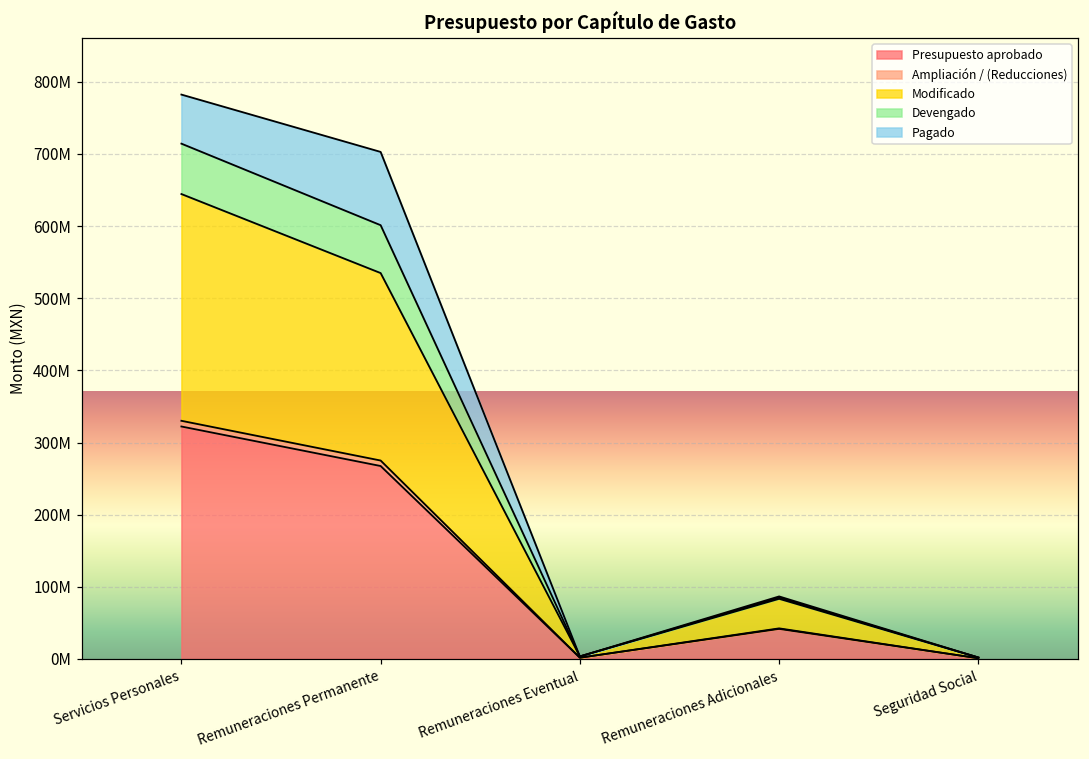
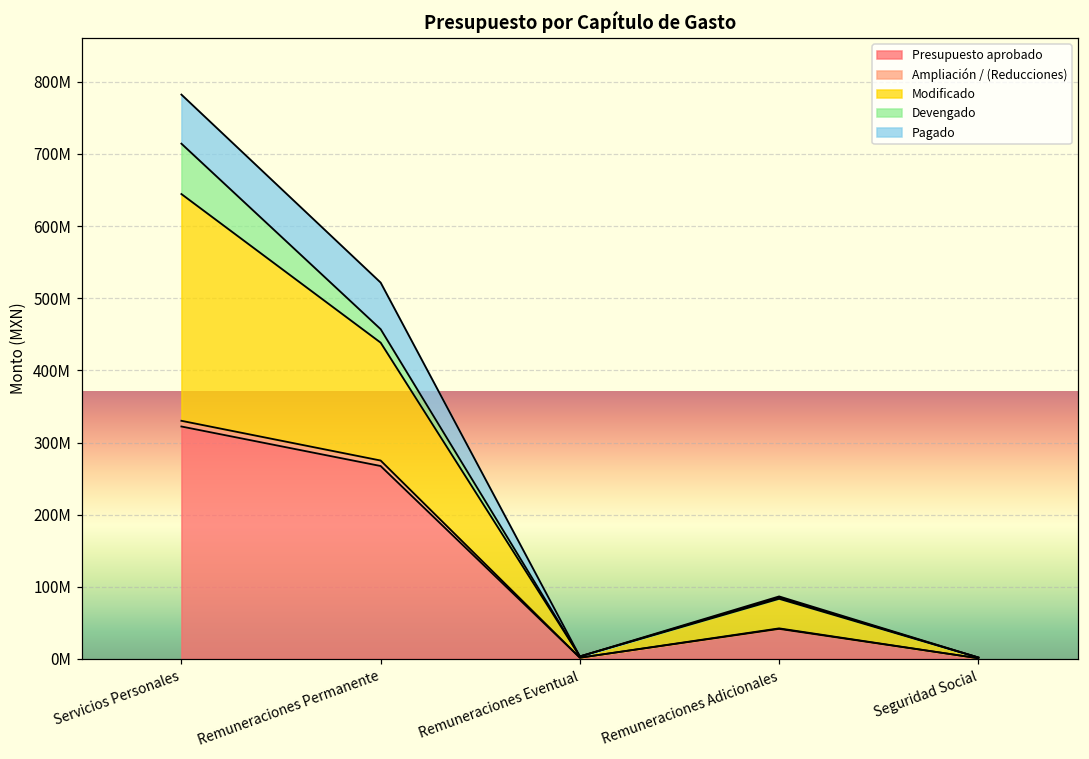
Modificado, Remuneraciones Permanente: 260000000 -> 160000000
Devengado, Remuneraciones Permanente: 70000000 -> 20000000
Pagado, Remuneraciones Permanente: 100000000 -> 60000000
